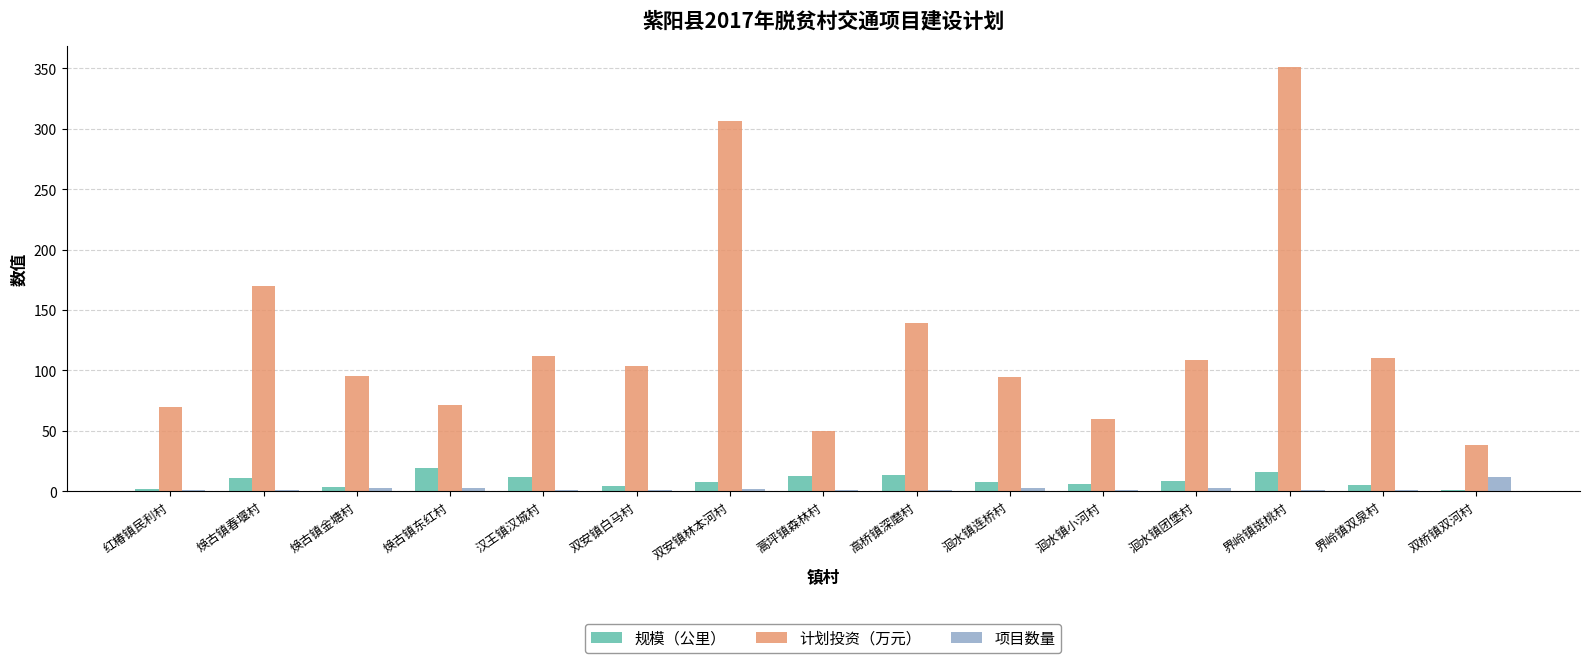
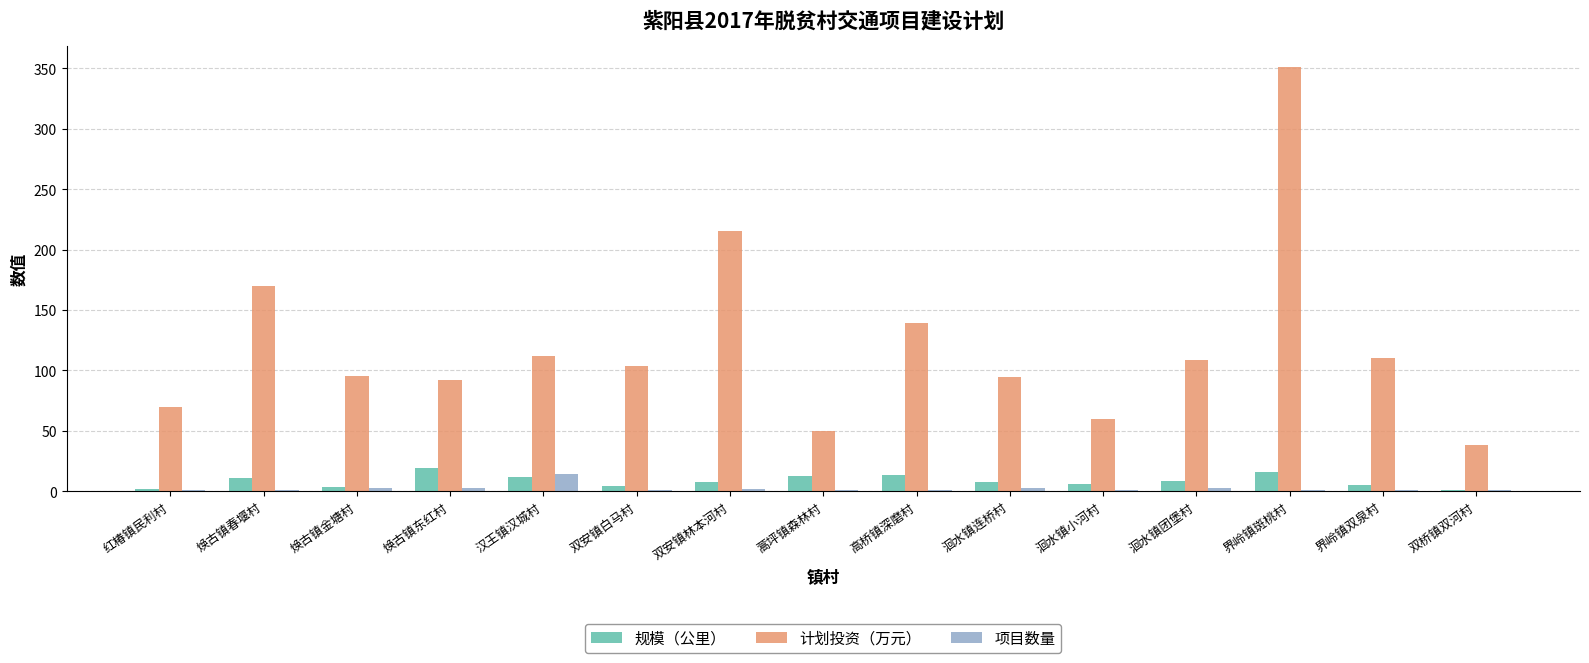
计划投资（万元）, 焕古镇东红村: 72 -> 92
项目数量, 汉王镇汉城村: 1 -> 14
计划投资（万元）, 双安镇林本河村: 306 -> 215
项目数量, 双桥镇双河村: 12 -> 1
